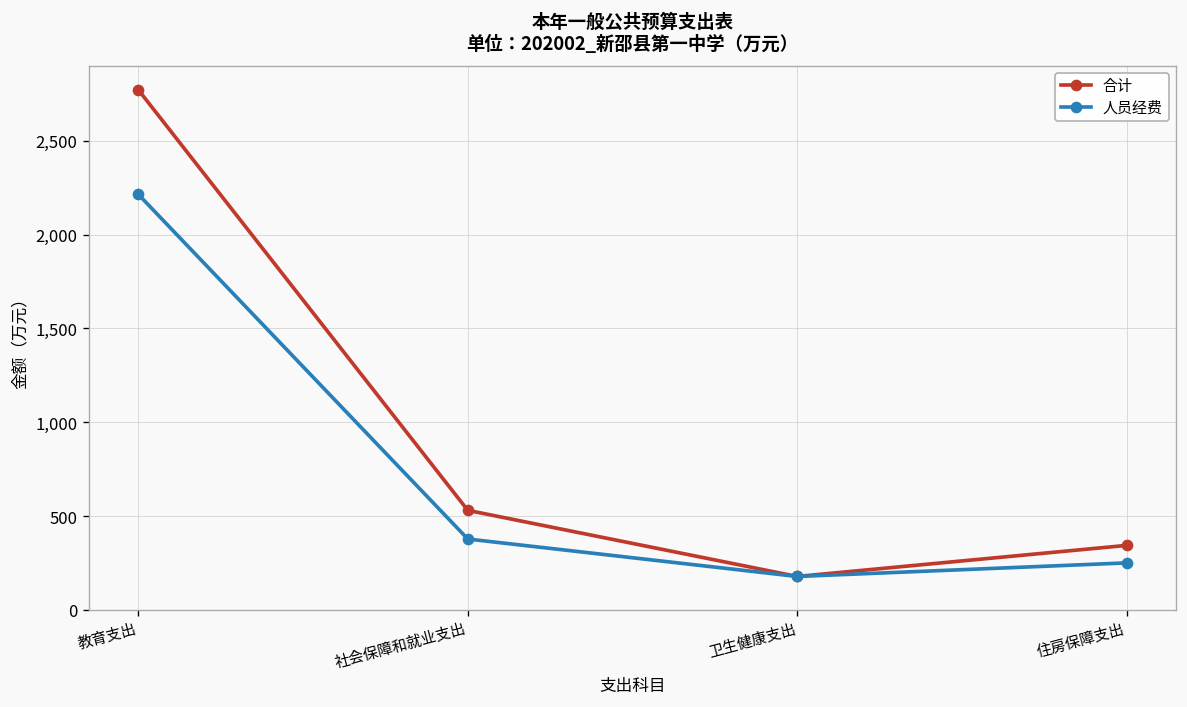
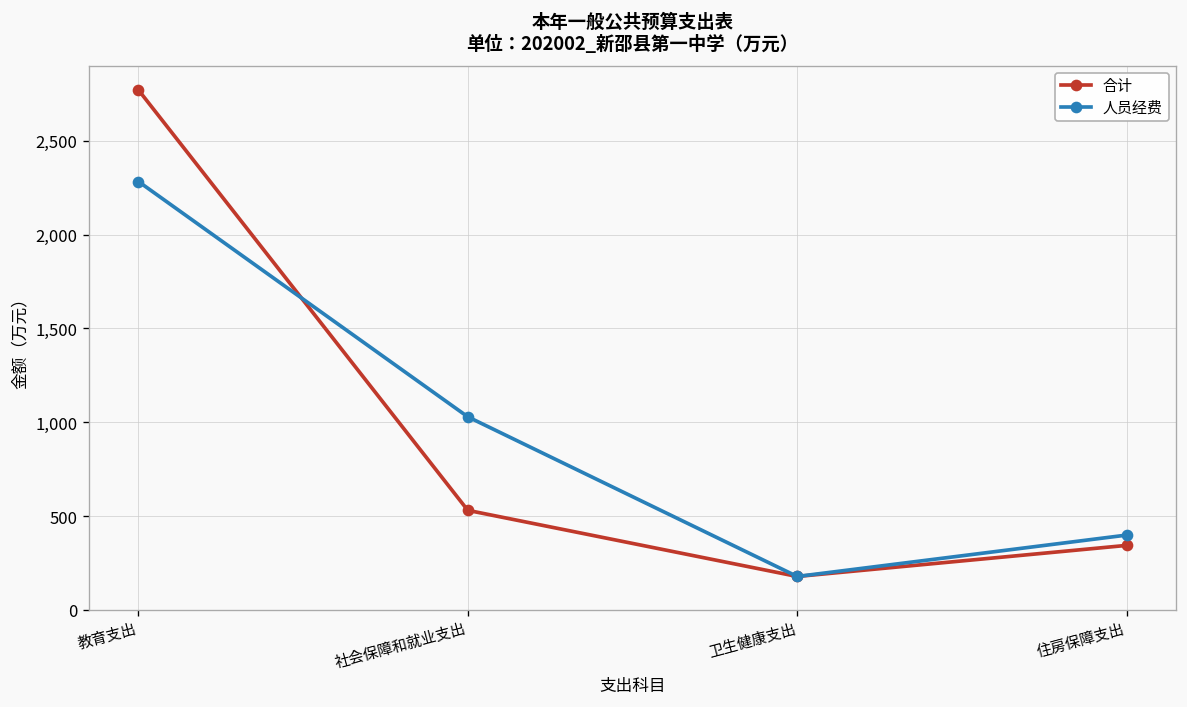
人员经费, 教育支出: 2,210 -> 2,280
人员经费, 社会保障和就业支出: 380 -> 1,030
人员经费, 住房保障支出: 250 -> 400
